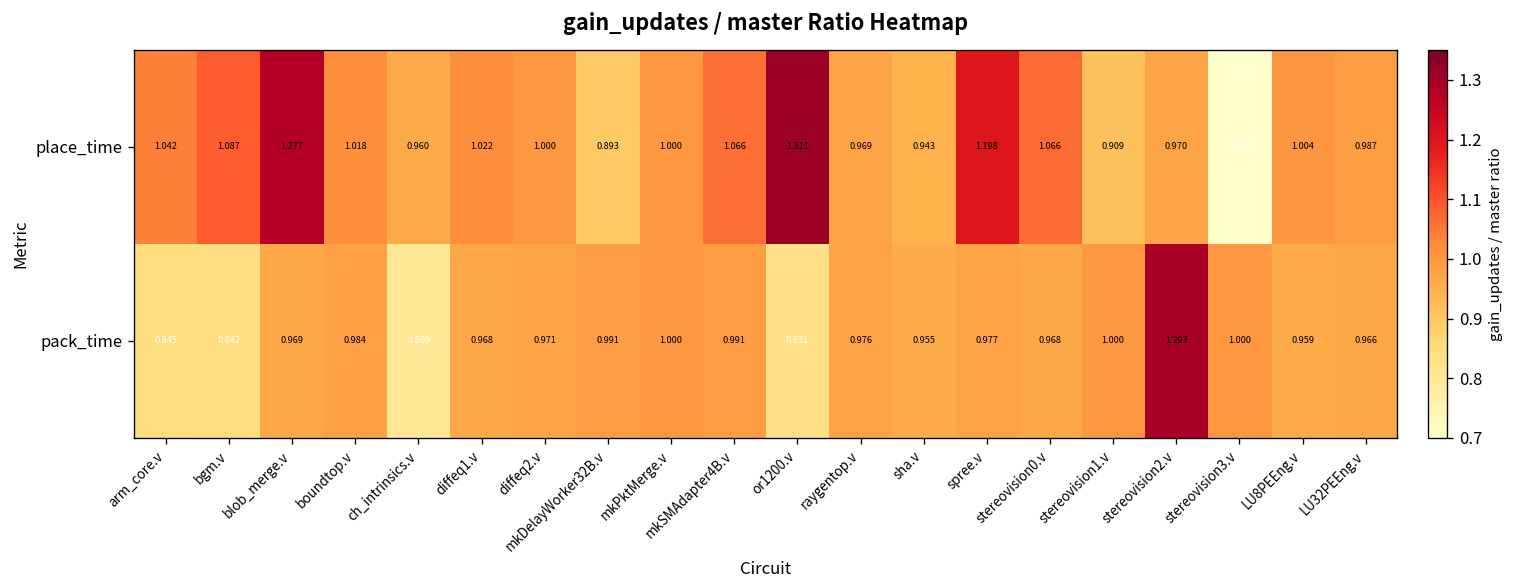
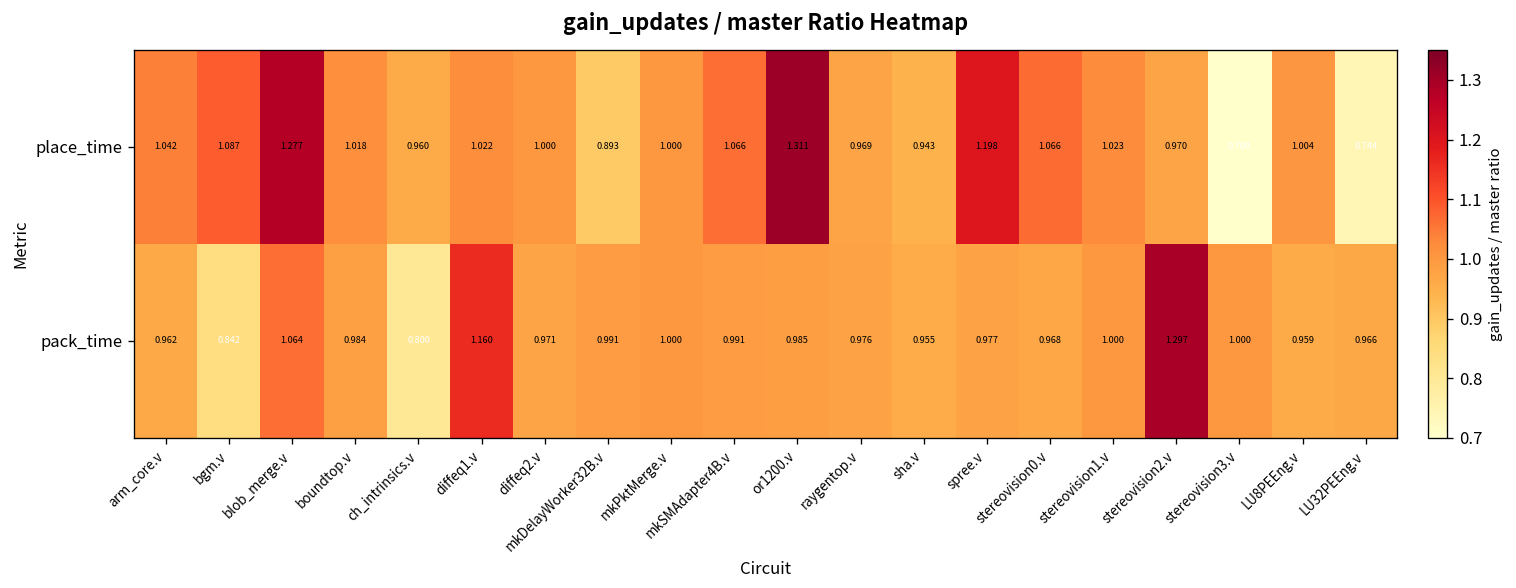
place_time, stereovision1.v: 0.909 -> 1.023
place_time, LU32PEEng.v: 0.987 -> 0.744
pack_time, arm_core.v: 0.845 -> 0.962
pack_time, blob_merge.v: 0.969 -> 1.064
pack_time, diffeq1.v: 0.968 -> 1.160
pack_time, or1200.v: 0.831 -> 0.985
